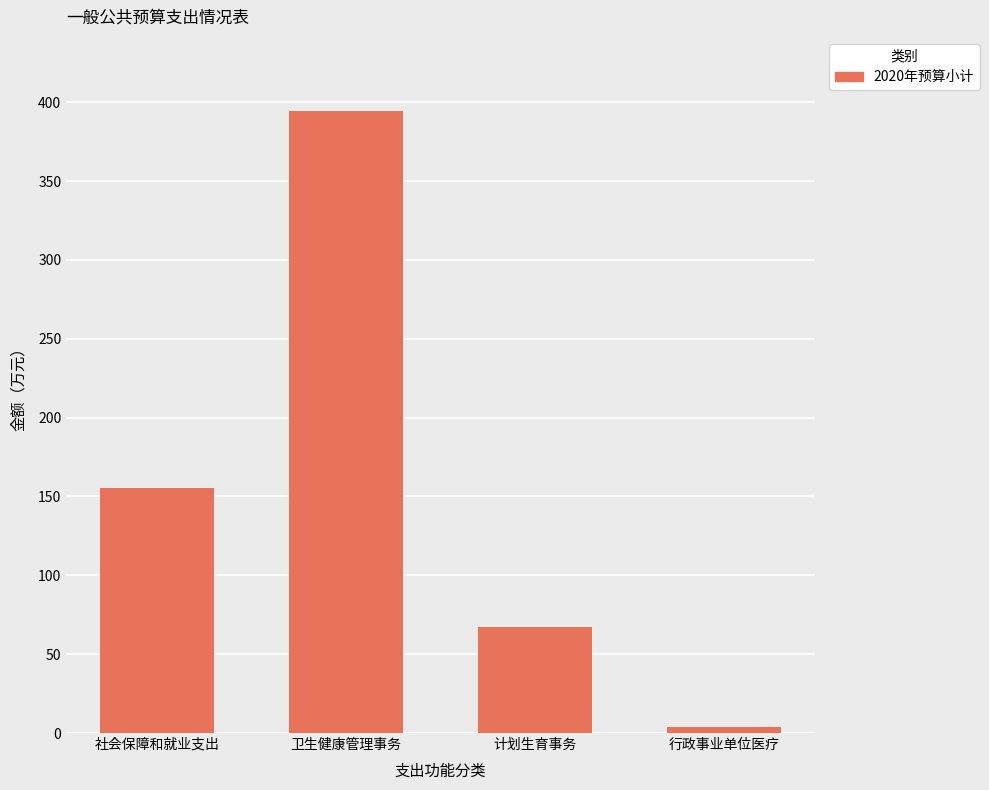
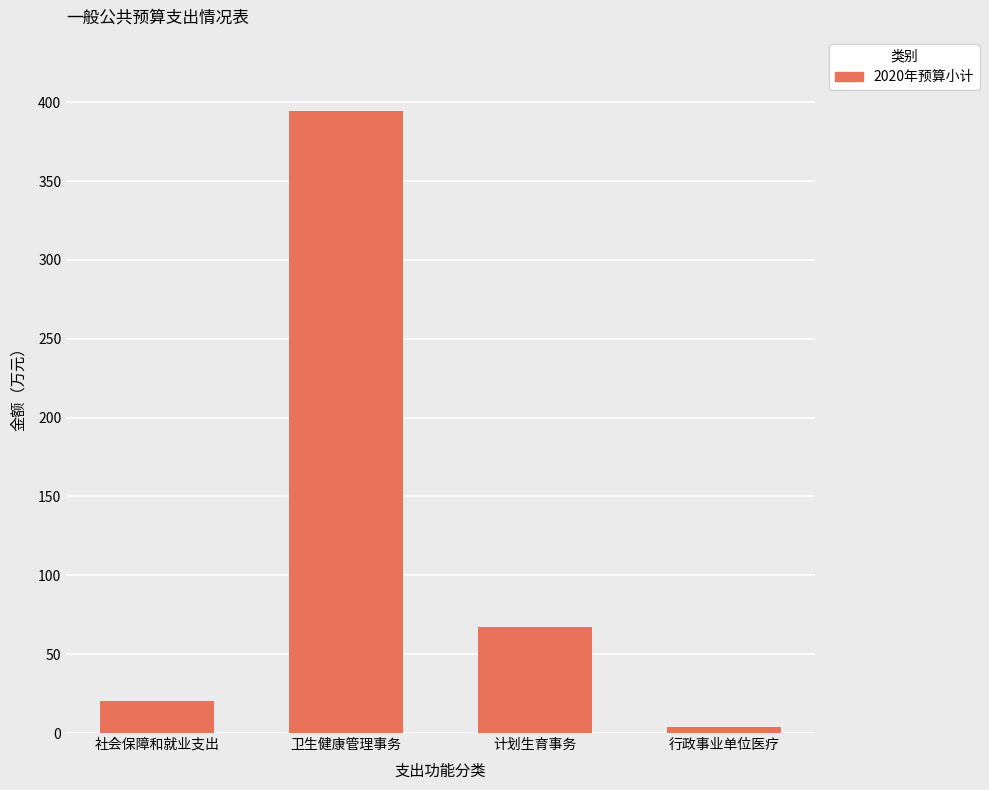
社会保障和就业支出: 155 -> 20
